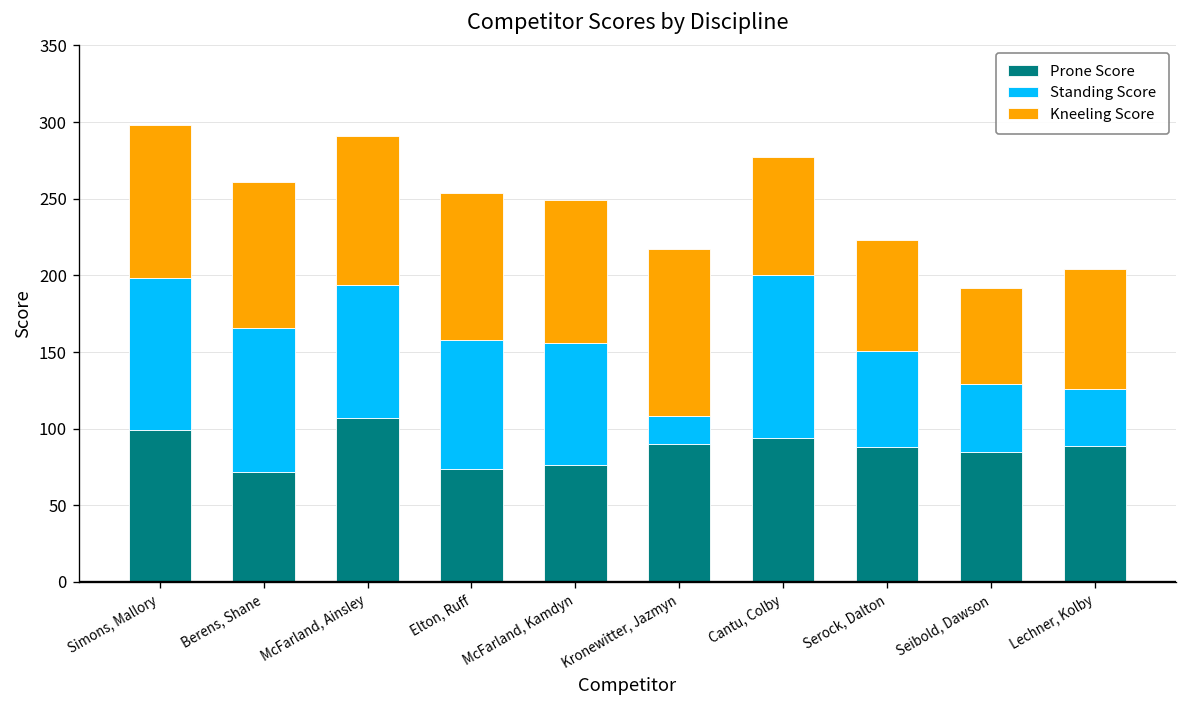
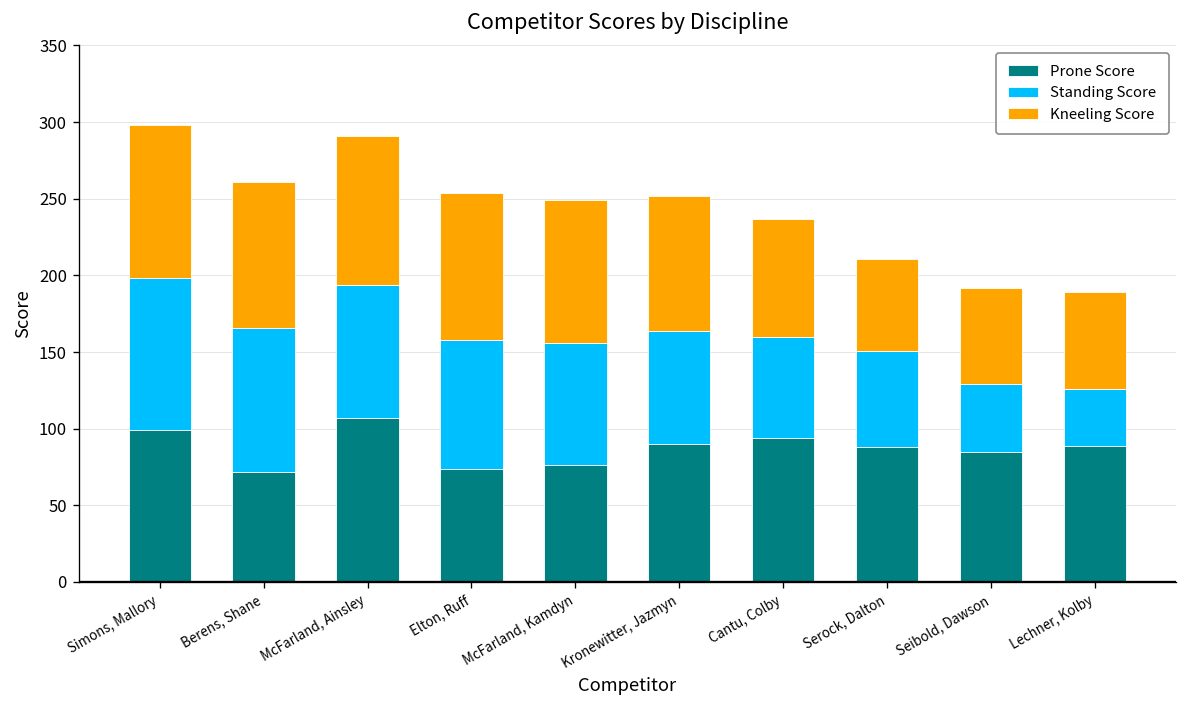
Standing Score, Kronewitter, Jazmyn: 18 -> 74
Kneeling Score, Kronewitter, Jazmyn: 109 -> 88
Standing Score, Cantu, Colby: 106 -> 66
Kneeling Score, Serock, Dalton: 72 -> 60
Kneeling Score, Lechner, Kolby: 78 -> 63
